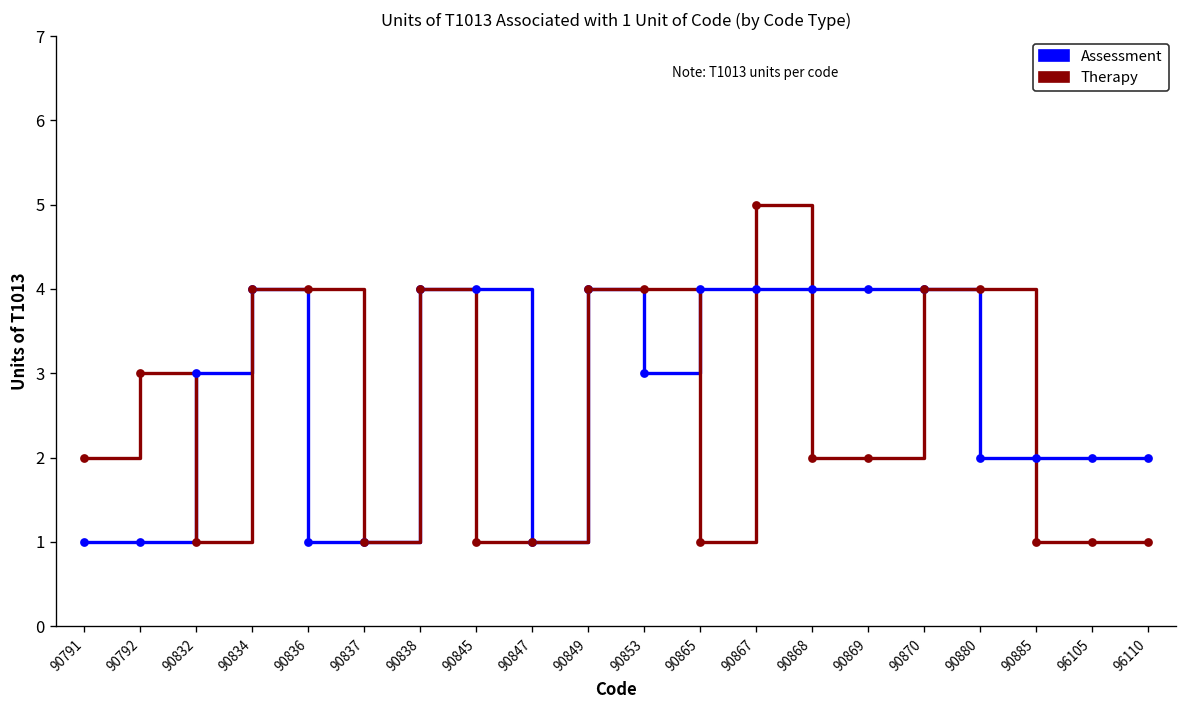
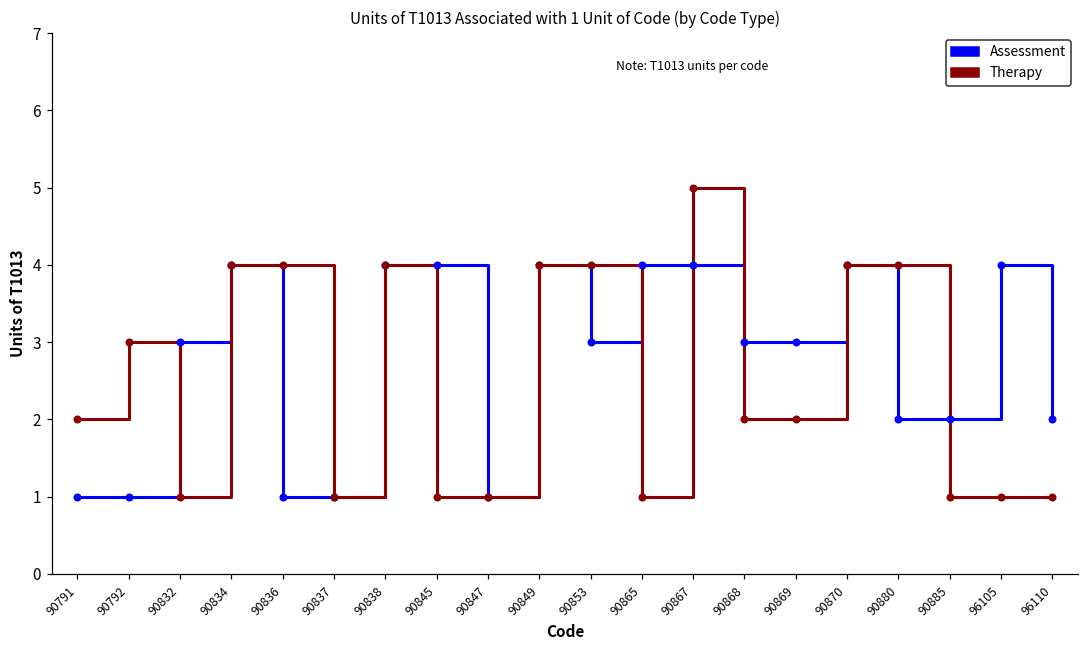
Assessment, 90868: 4 -> 3
Assessment, 90869: 4 -> 3
Assessment, 96105: 2 -> 4
